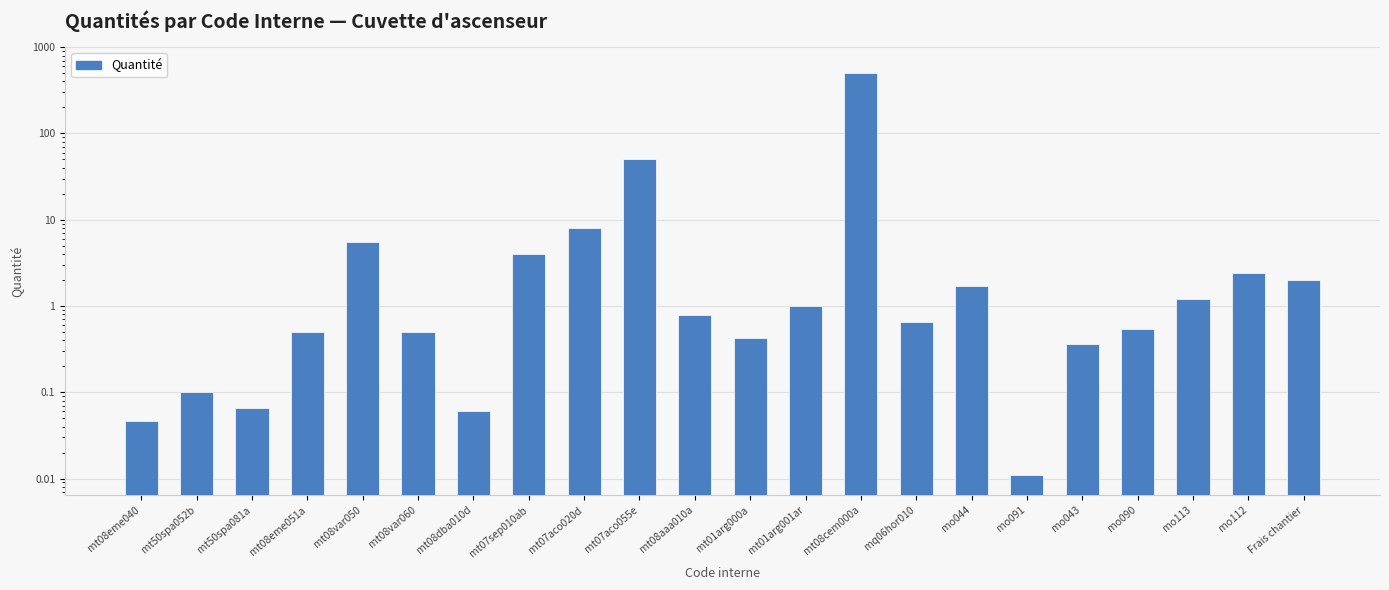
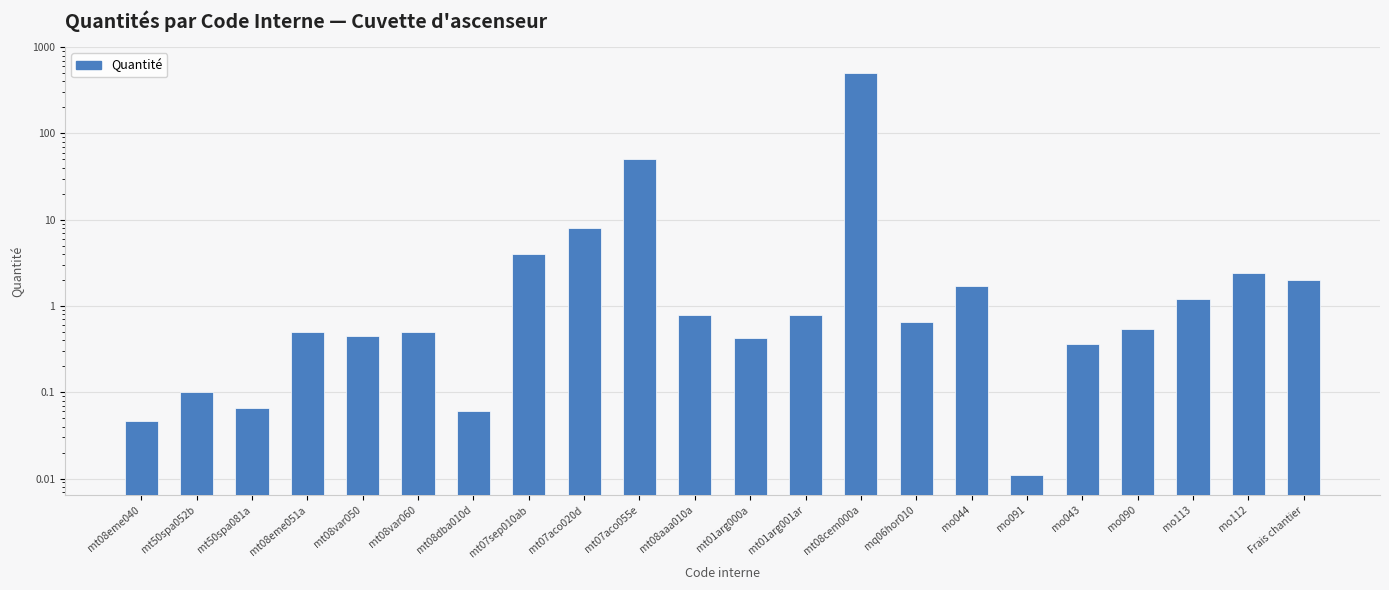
mt08var050: 5 -> 0.5
mt01arg001ar: 1.0 -> 0.8
